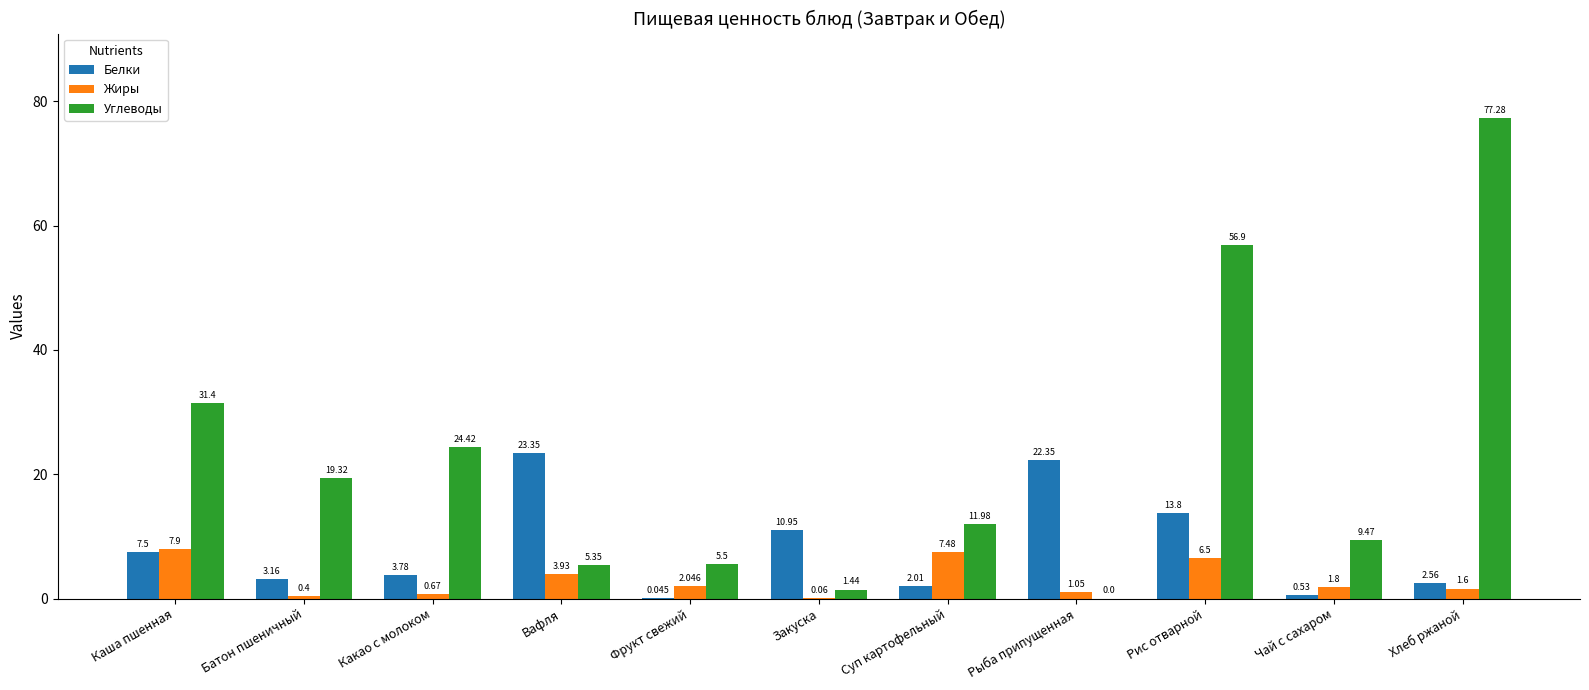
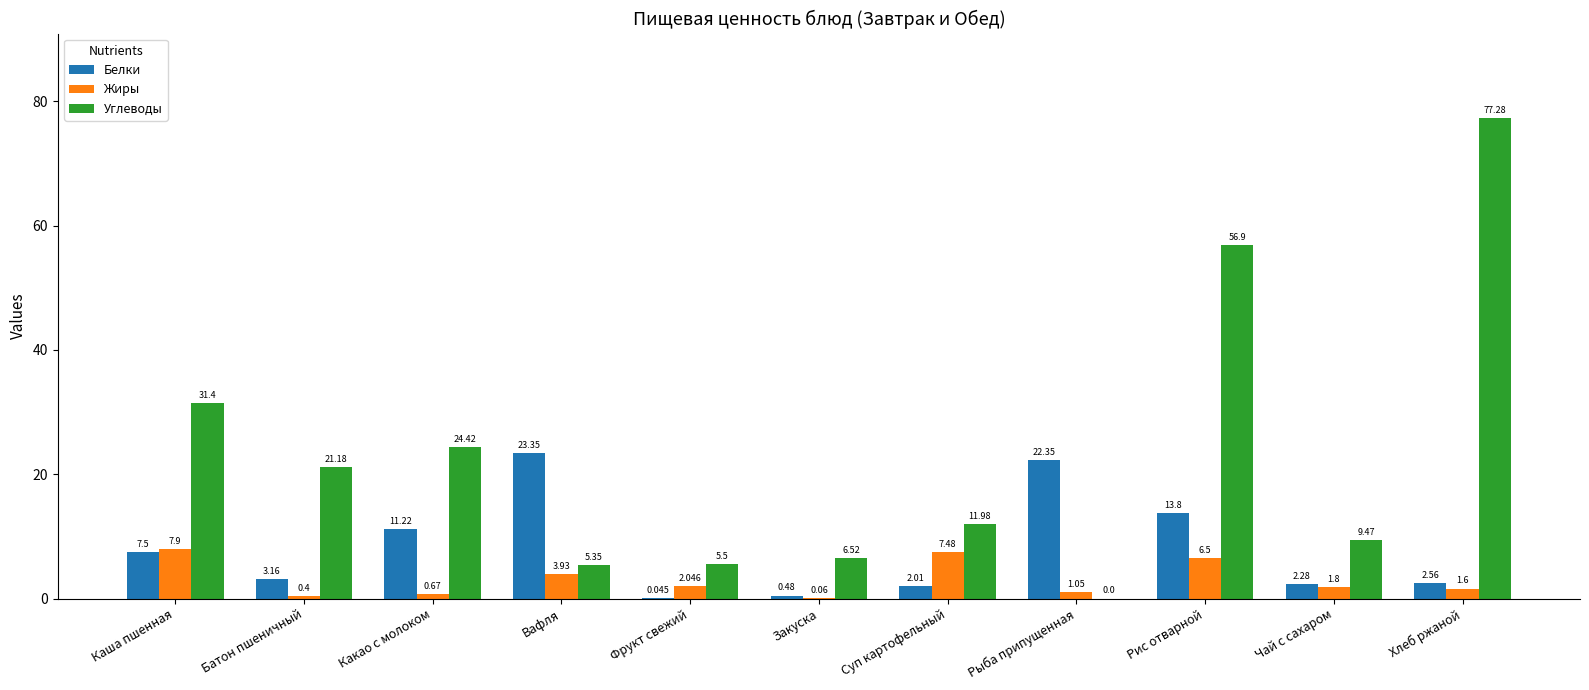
Углеводы, Батон пшеничный: 19.32 -> 21.18
Белки, Какао с молоком: 3.78 -> 11.22
Белки, Закуска: 10.95 -> 0.48
Углеводы, Закуска: 1.44 -> 6.52
Белки, Чай с сахаром: 0.53 -> 2.28
